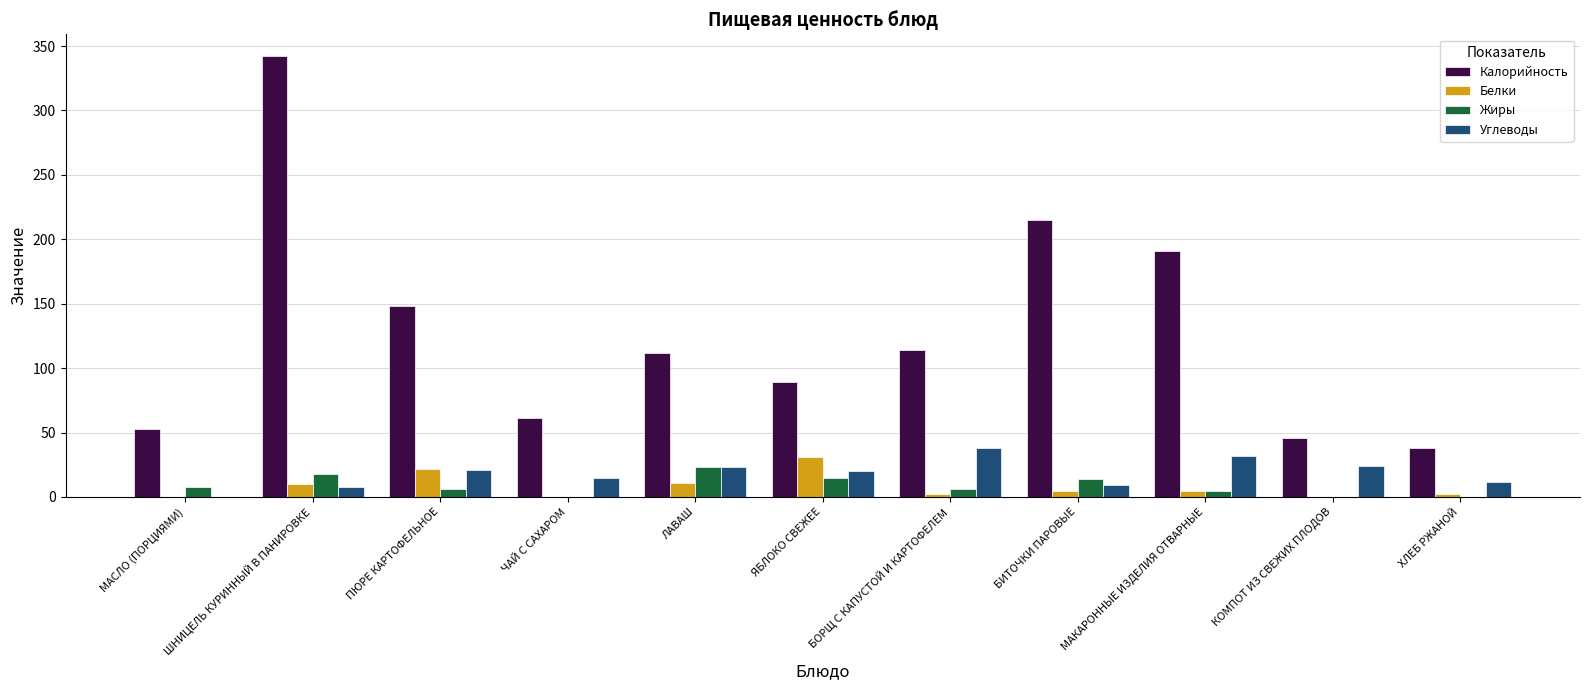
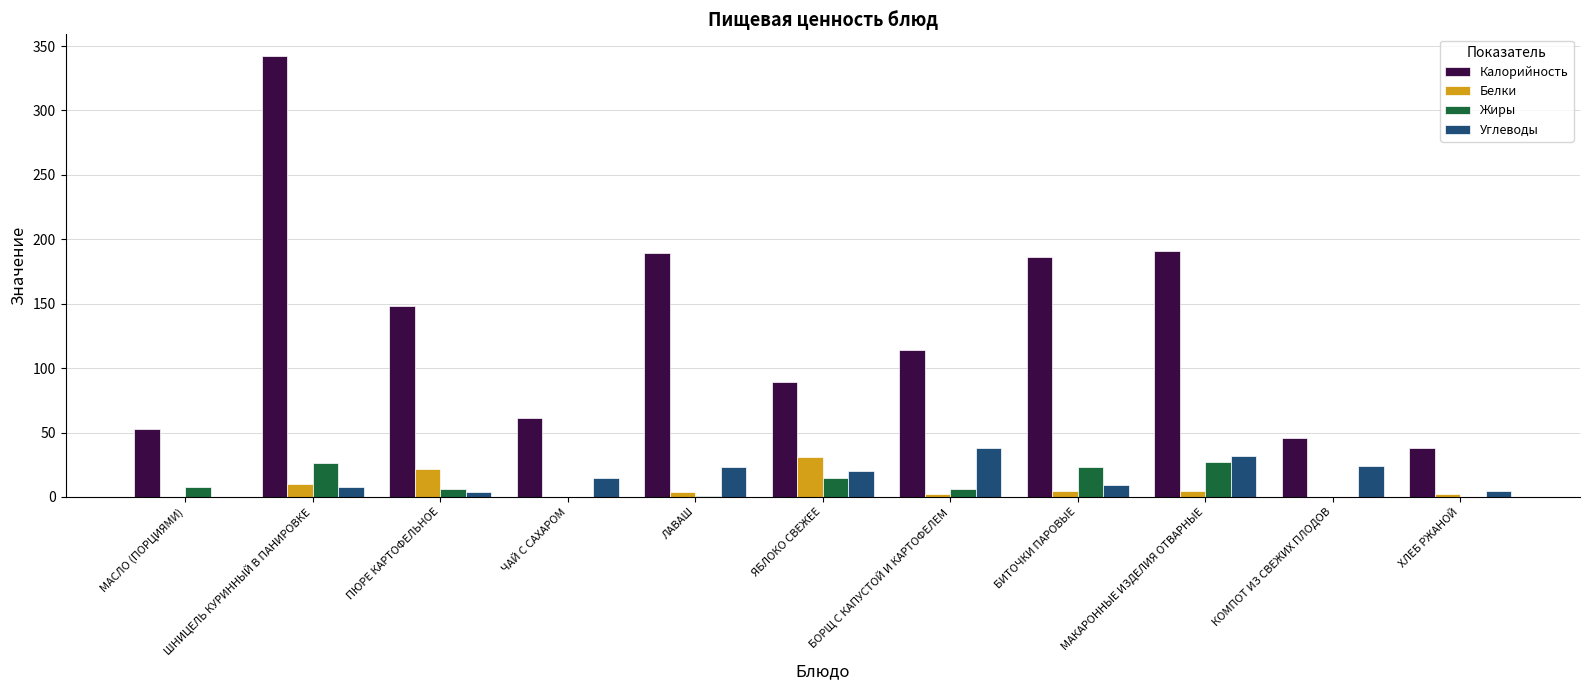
Жиры, ШНИЦЕЛЬ КУРИННЫЙ В ПАНИРОВКЕ: 18 -> 26
Углеводы, ПЮРЕ КАРТОФЕЛЬНОЕ: 21 -> 4
Калорийность, ЛАВАШ: 112 -> 189
Белки, ЛАВАШ: 11 -> 4
Жиры, ЛАВАШ: 23 -> 1
Калорийность, БИТОЧКИ ПАРОВЫЕ: 215 -> 186
Жиры, БИТОЧКИ ПАРОВЫЕ: 14 -> 23
Жиры, МАКАРОННЫЕ ИЗДЕЛИЯ ОТВАРНЫЕ: 5 -> 27
Углеводы, ХЛЕБ РЖАНОЙ: 12 -> 5
